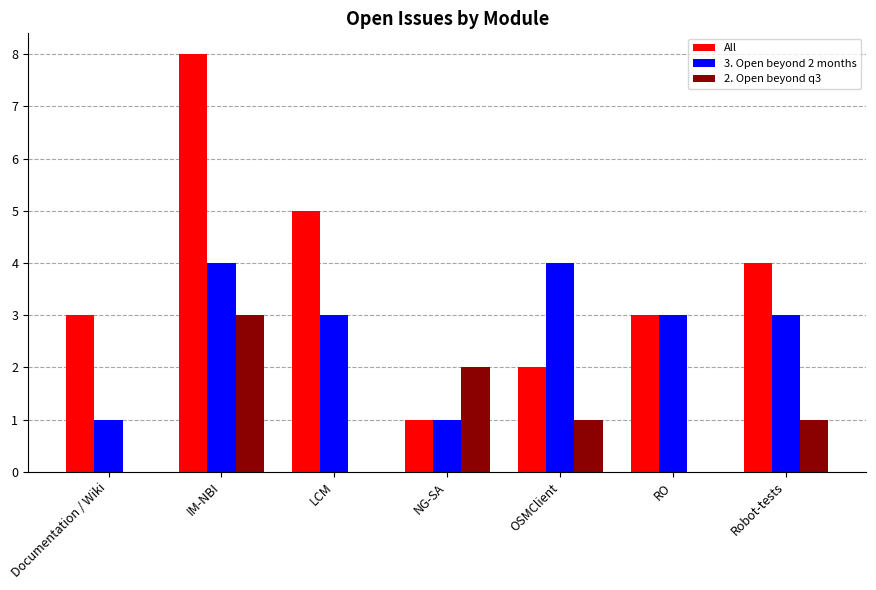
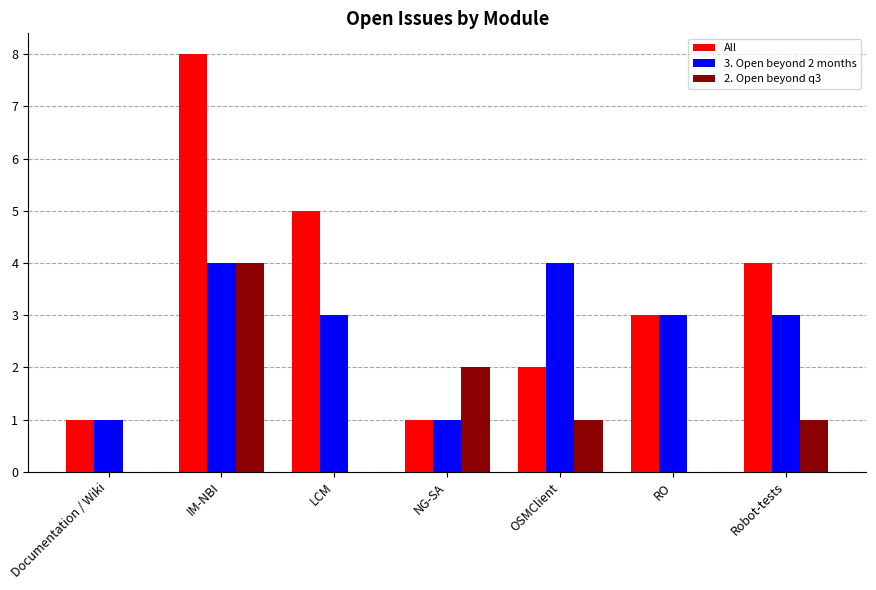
All, Documentation / Wiki: 3 -> 1
2. Open beyond q3, IM-NBI: 3 -> 4
